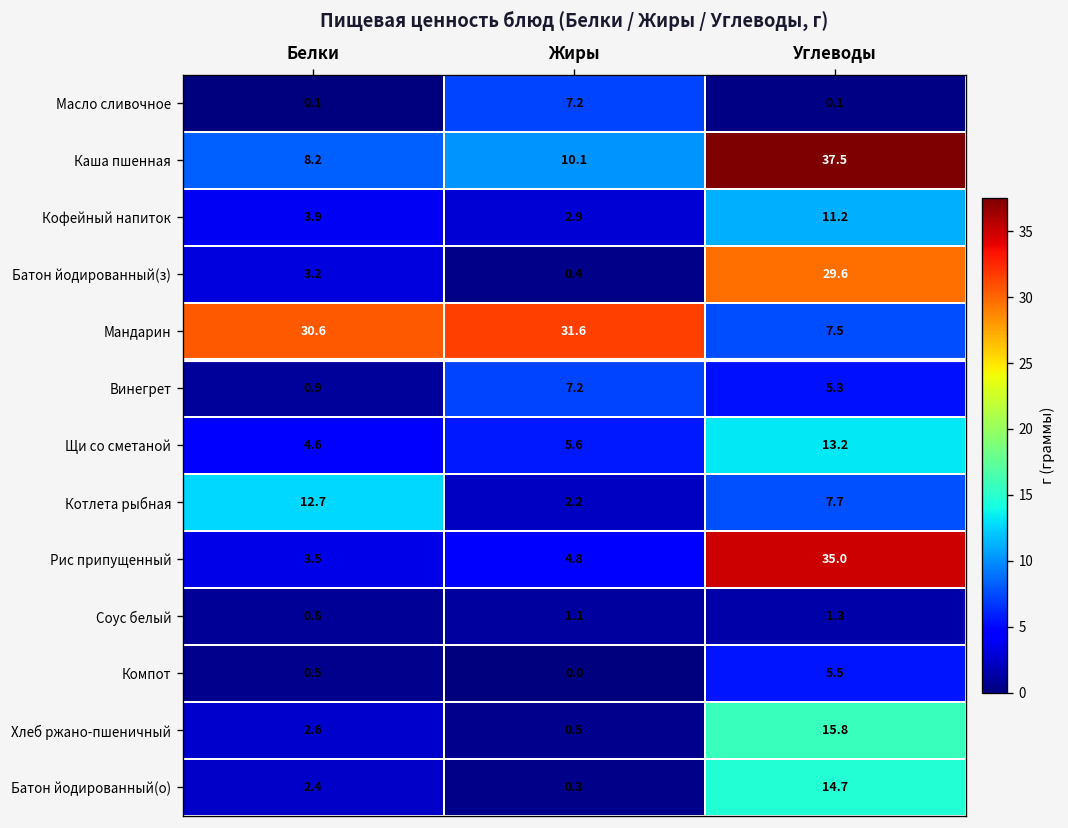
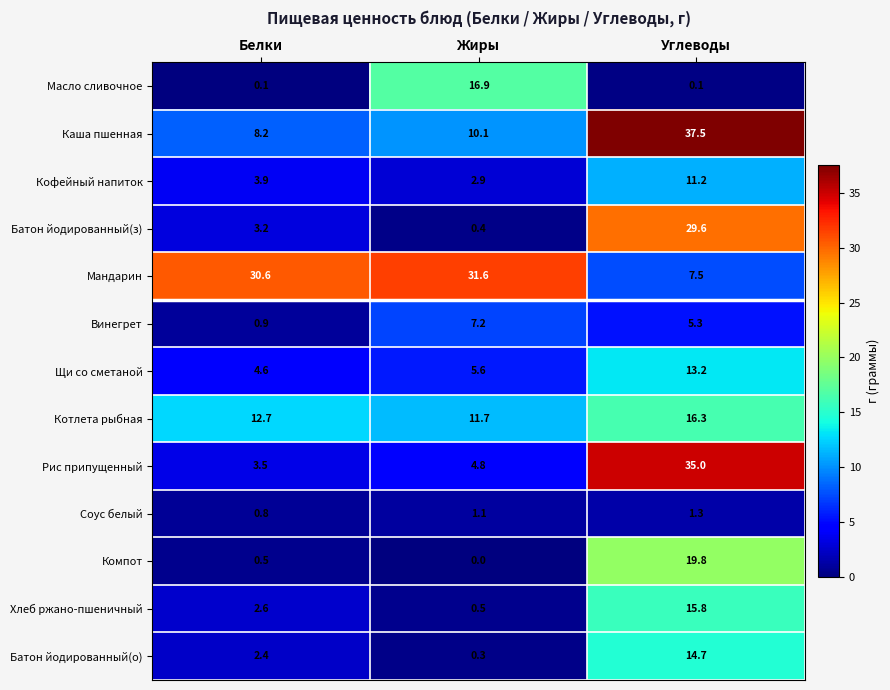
Масло сливочное, Жиры: 7.2 -> 16.9
Котлета рыбная, Жиры: 2.2 -> 11.7
Котлета рыбная, Углеводы: 7.7 -> 16.3
Компот, Углеводы: 5.5 -> 19.8
